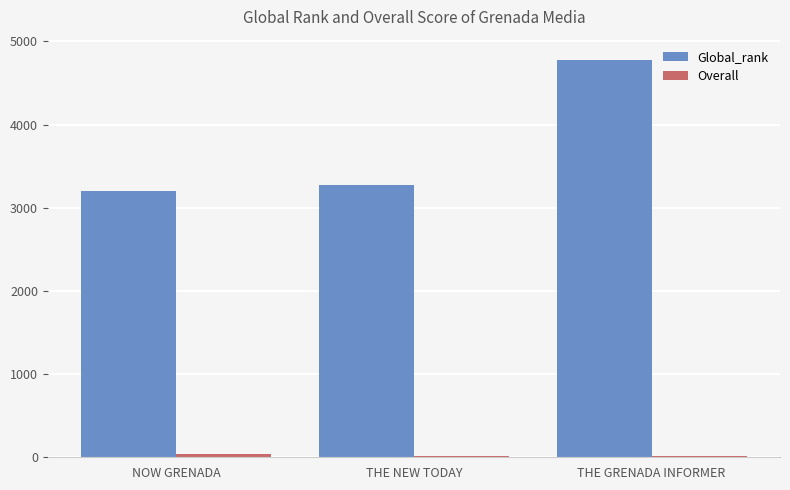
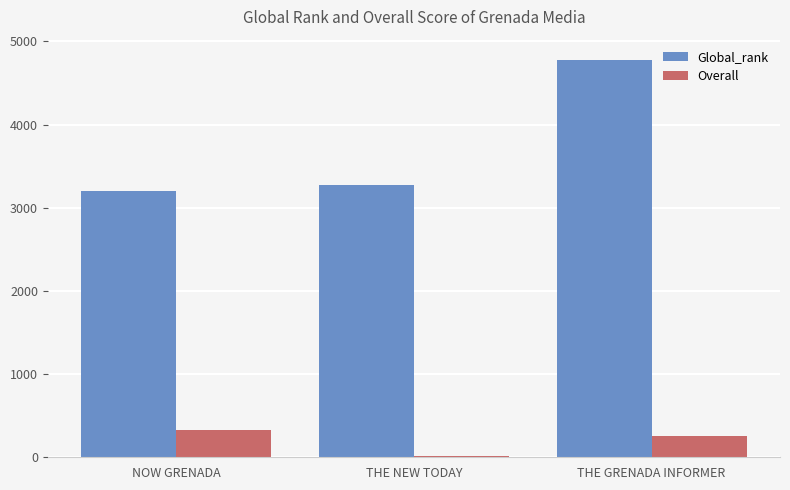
Overall, NOW GRENADA: 0 -> 300
Overall, THE GRENADA INFORMER: 0 -> 300
